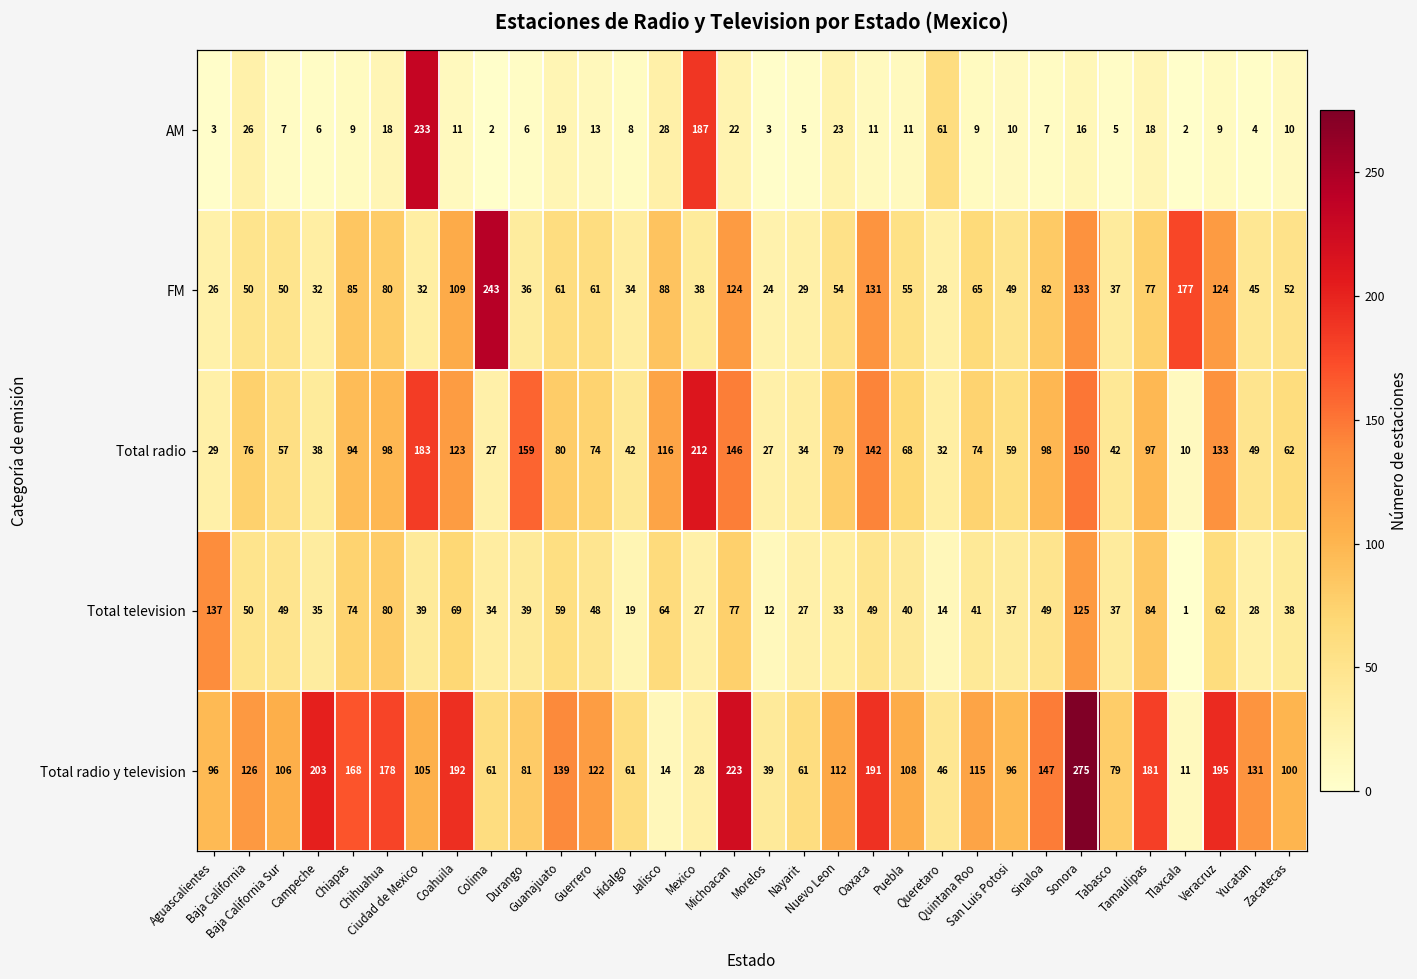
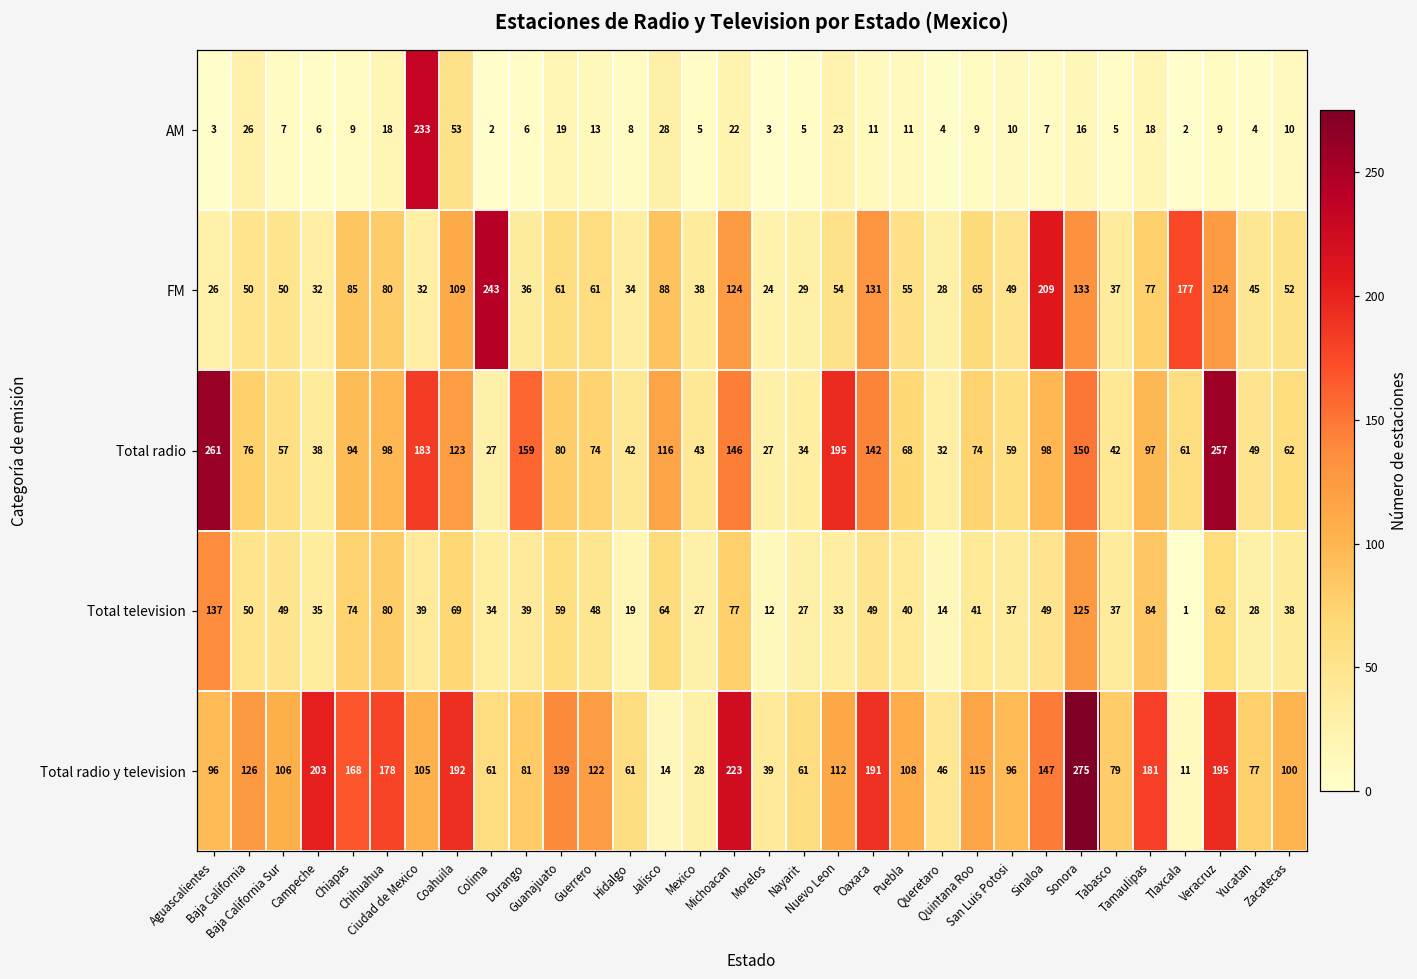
AM, Coahuila: 11 -> 53
AM, Mexico: 187 -> 5
AM, Queretaro: 61 -> 4
FM, Sinaloa: 82 -> 209
Total radio, Aguascalientes: 29 -> 261
Total radio, Mexico: 212 -> 43
Total radio, Nuevo Leon: 79 -> 195
Total radio, Tlaxcala: 10 -> 61
Total radio, Veracruz: 133 -> 257
Total radio y television, Yucatan: 131 -> 77
